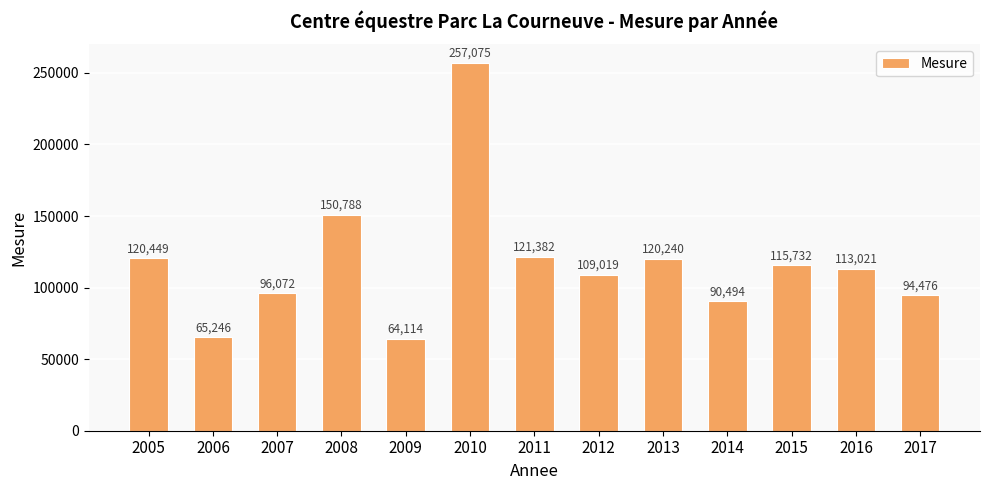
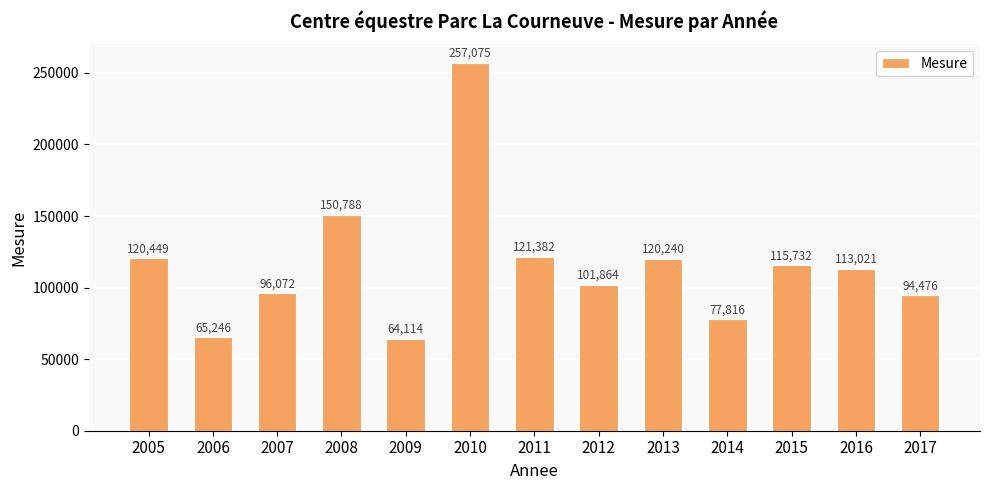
2012: 109,019 -> 101,864
2014: 90,494 -> 77,816
